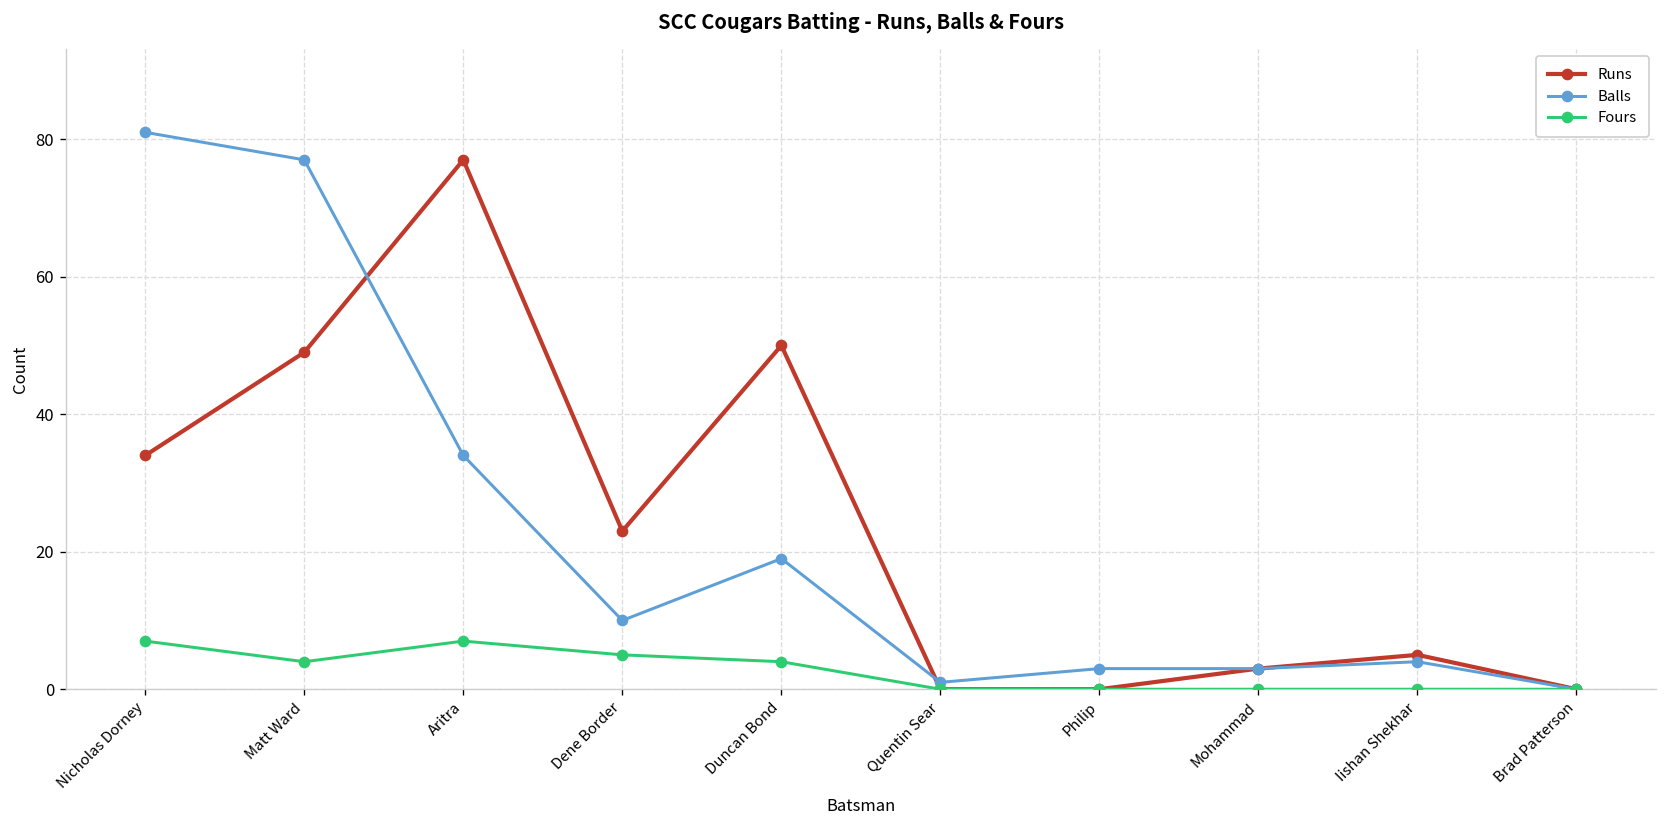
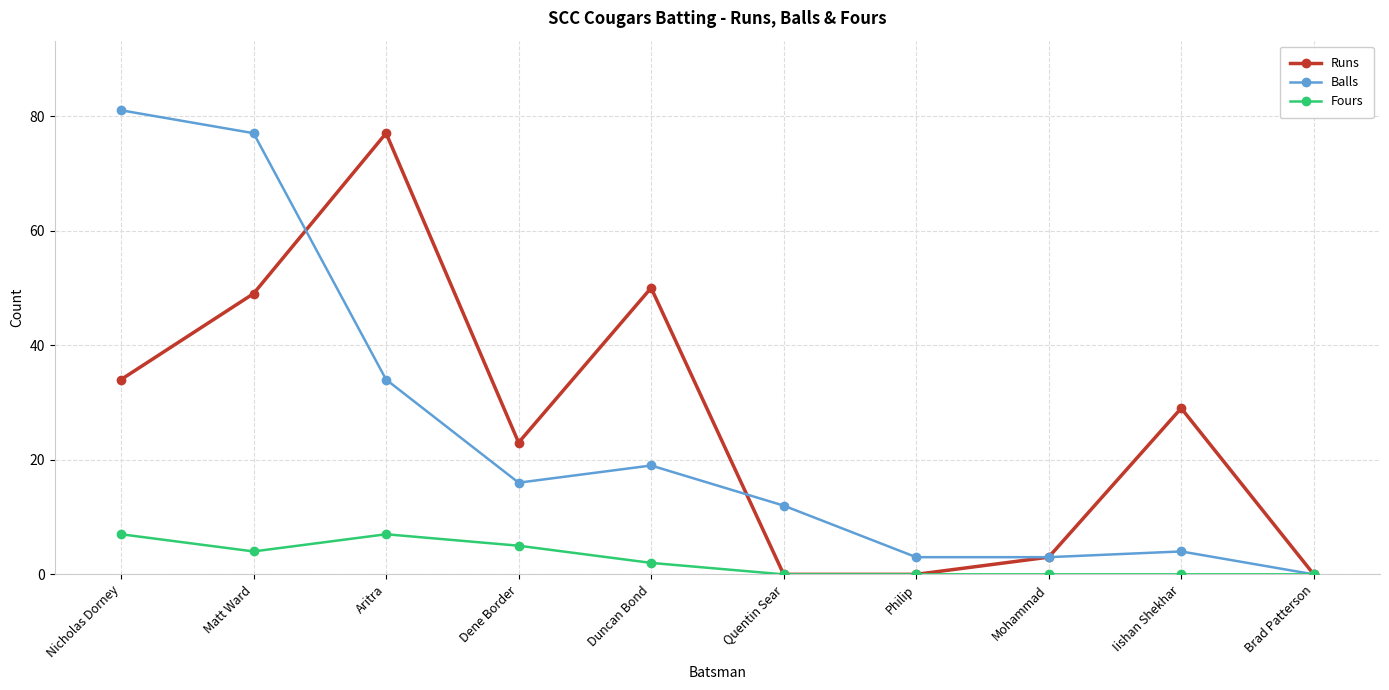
Balls, Dene Border: 10 -> 16
Fours, Duncan Bond: 4 -> 2
Balls, Quentin Sear: 1 -> 12
Runs, Iishan Shekhar: 5 -> 29
